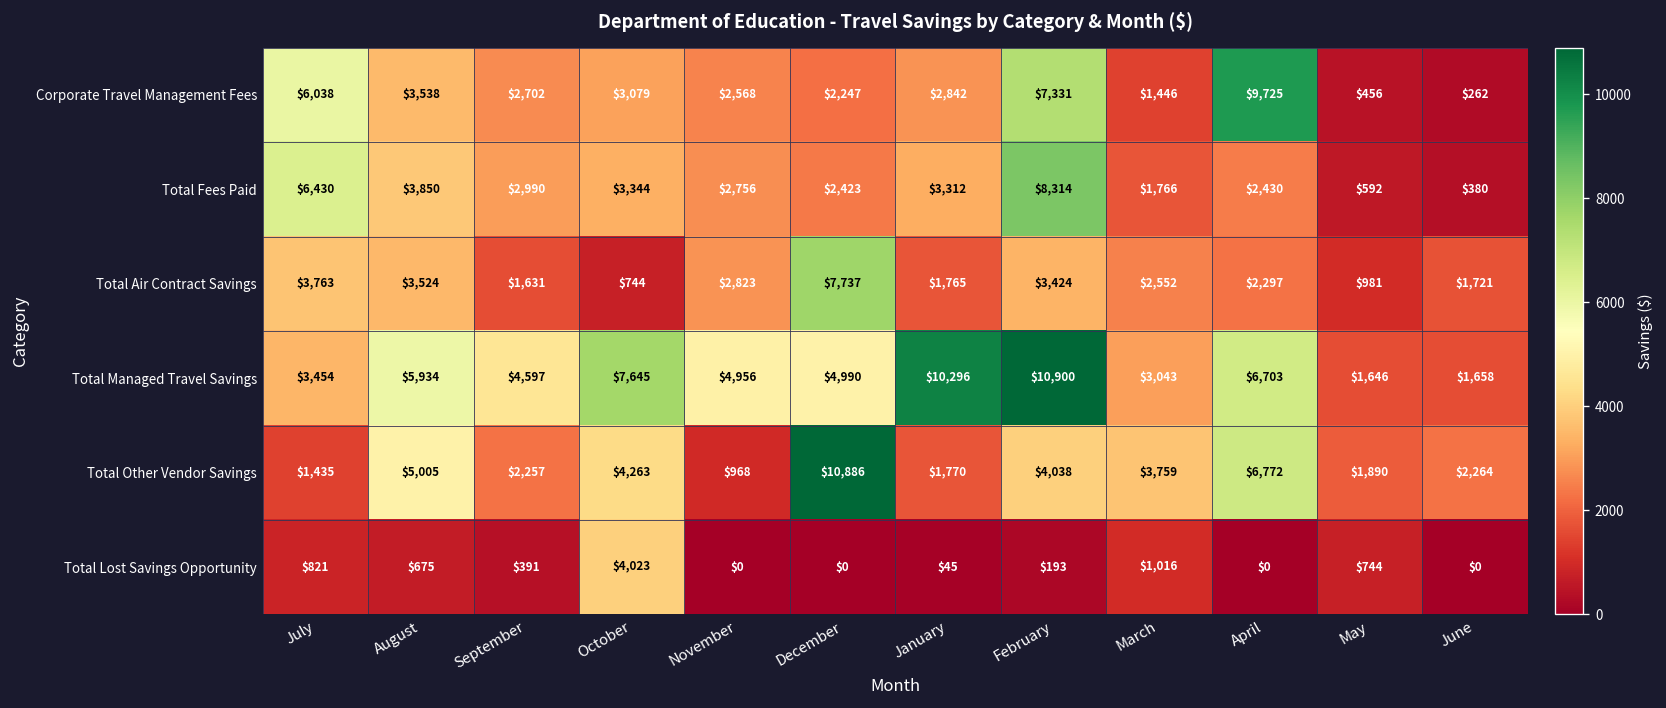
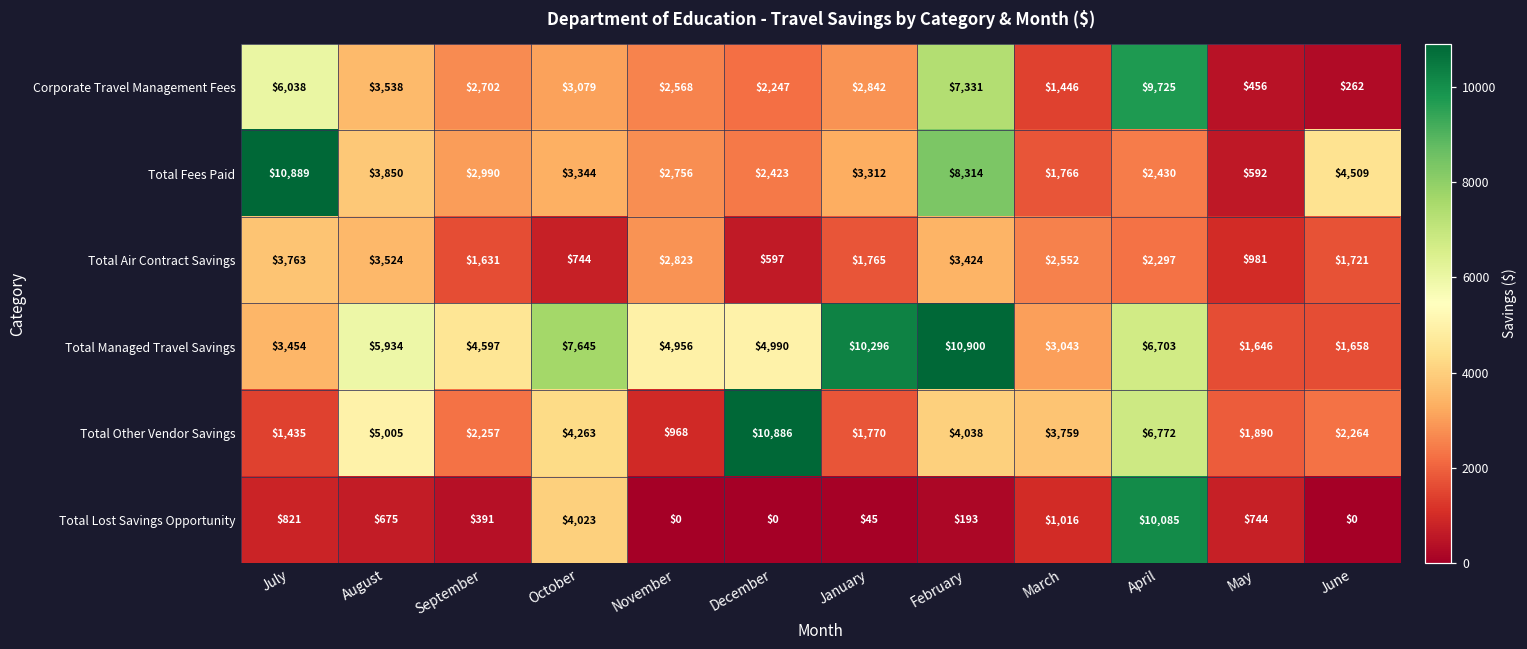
Total Fees Paid, July: $6,430 -> $10,889
Total Fees Paid, June: $380 -> $4,509
Total Air Contract Savings, December: $7,737 -> $597
Total Lost Savings Opportunity, April: $0 -> $10,085
